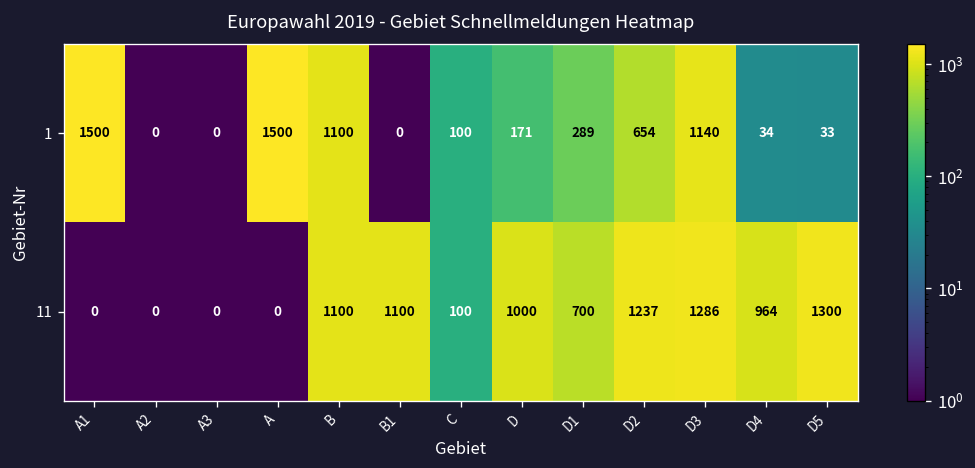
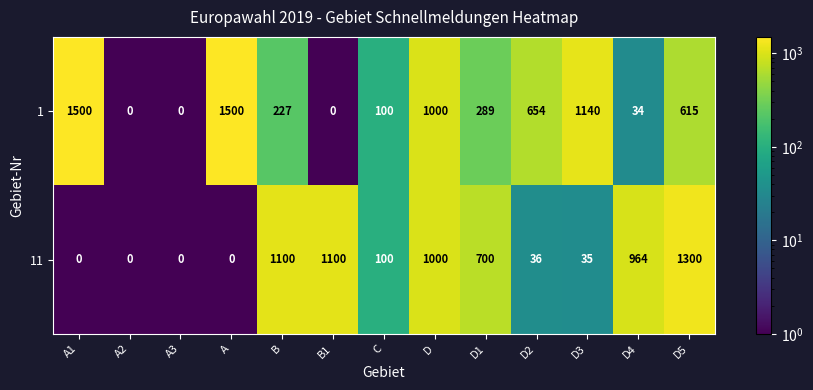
1, B: 1100 -> 227
1, D: 171 -> 1000
1, D5: 33 -> 615
11, D2: 1237 -> 36
11, D3: 1286 -> 35
